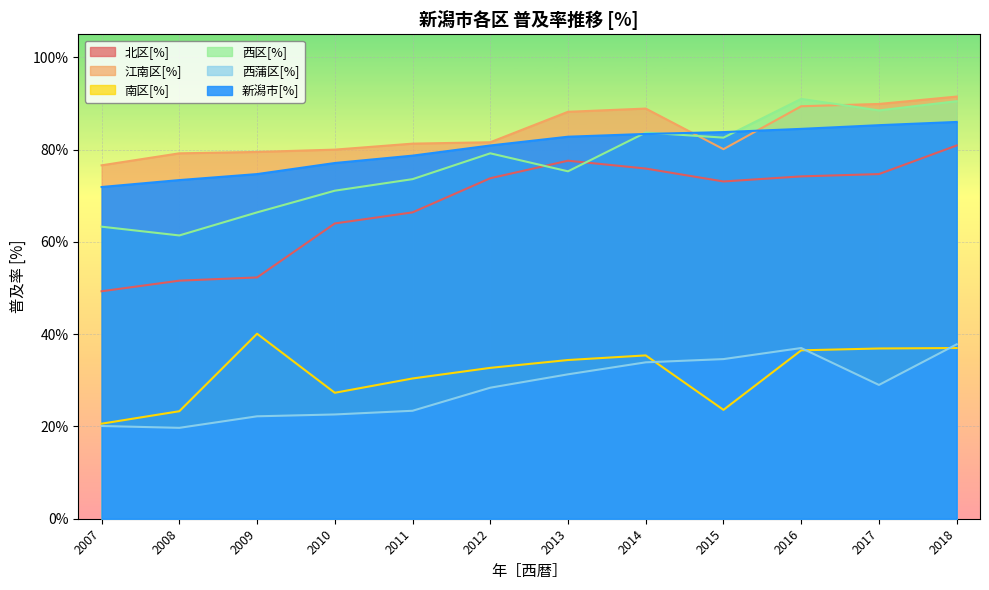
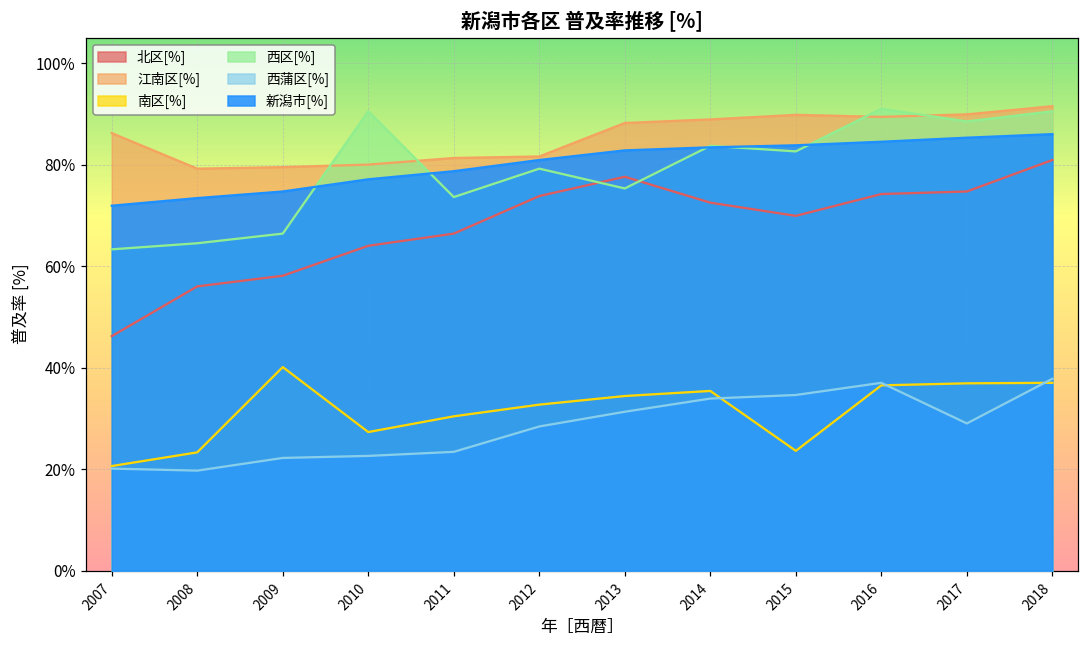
北区[%], 2007: 49% -> 46%
江南区[%], 2007: 77% -> 86%
北区[%], 2008: 52% -> 56%
西区[%], 2008: 61% -> 65%
北区[%], 2009: 52% -> 58%
西区[%], 2010: 71% -> 91%
北区[%], 2014: 76% -> 73%
北区[%], 2015: 73% -> 70%
江南区[%], 2015: 80% -> 90%
